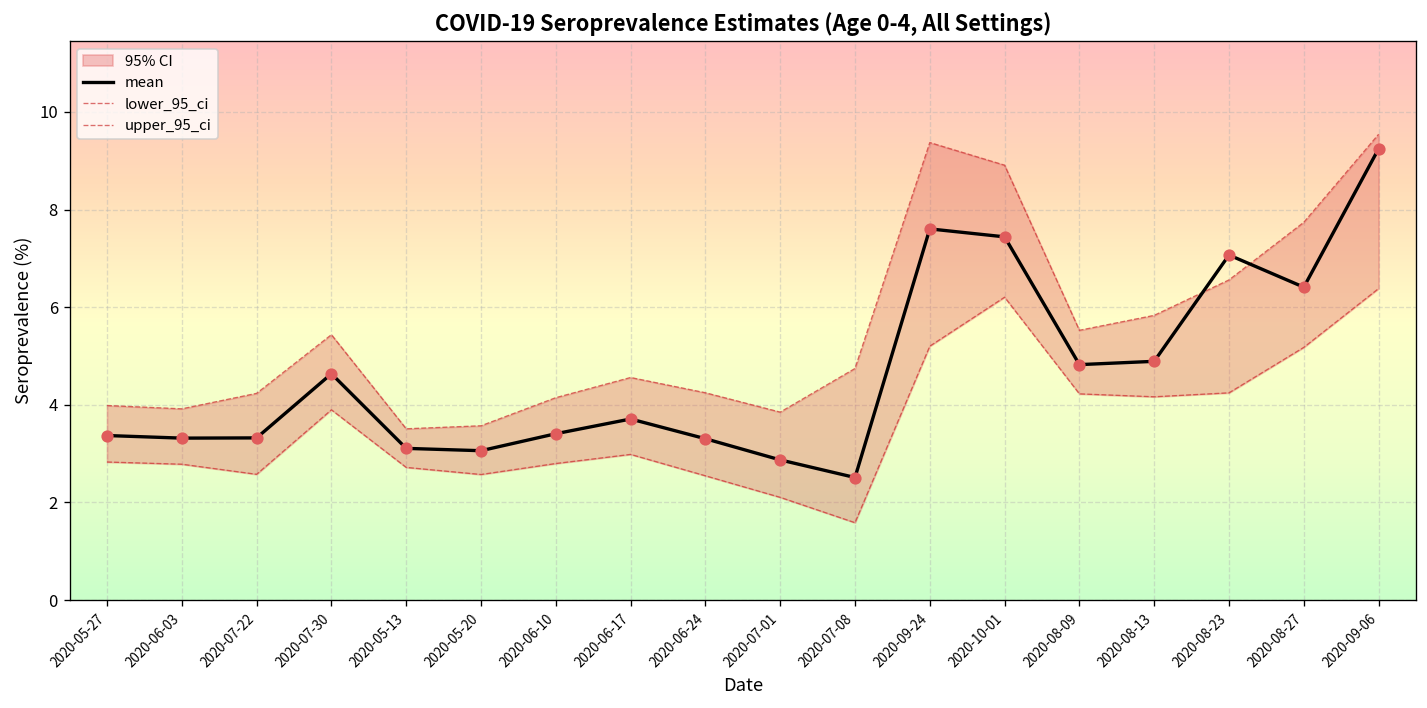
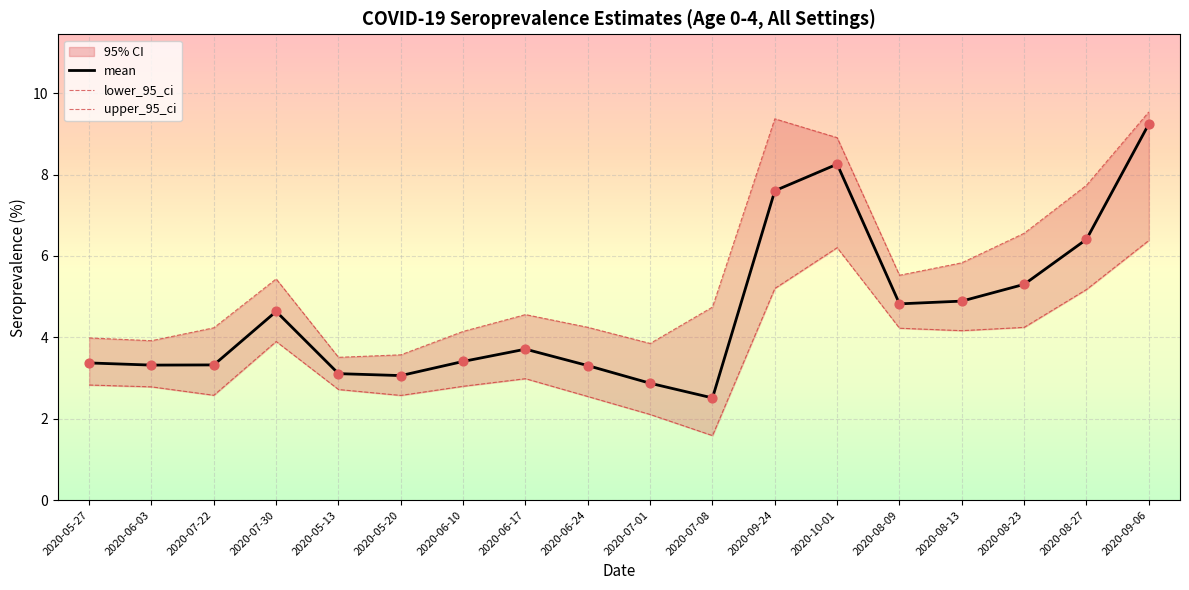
mean, 2020-10-01: 7.4 -> 8.3
mean, 2020-08-23: 7.1 -> 5.3
